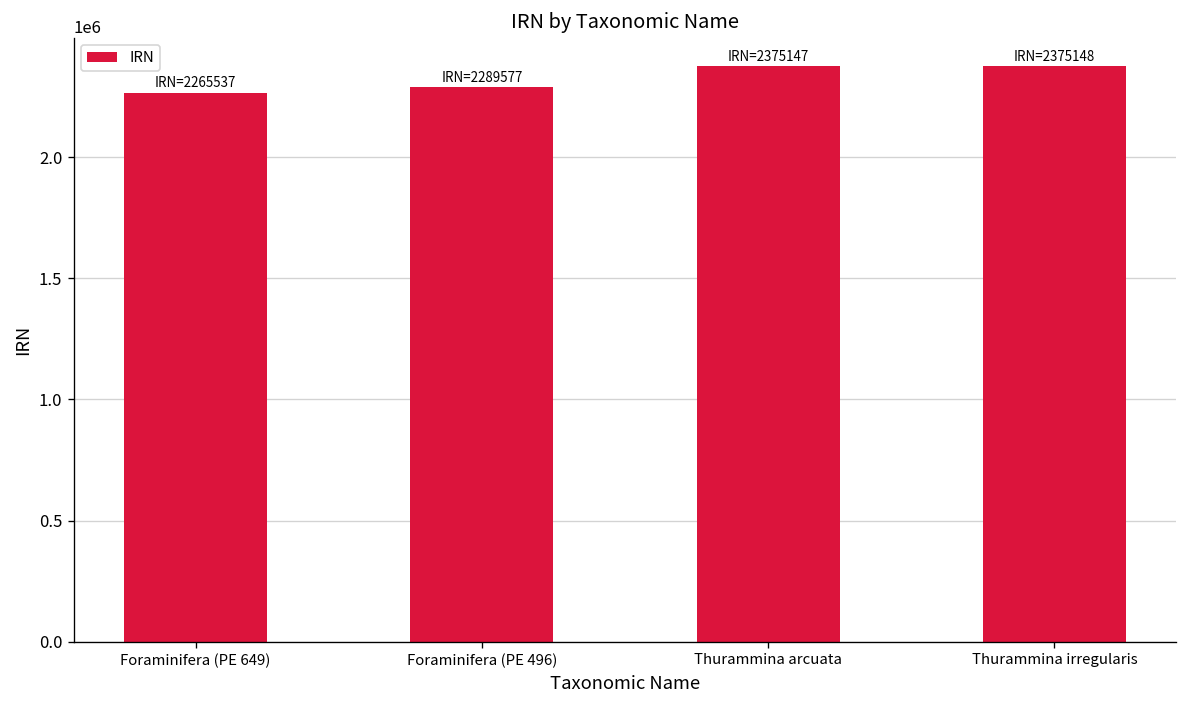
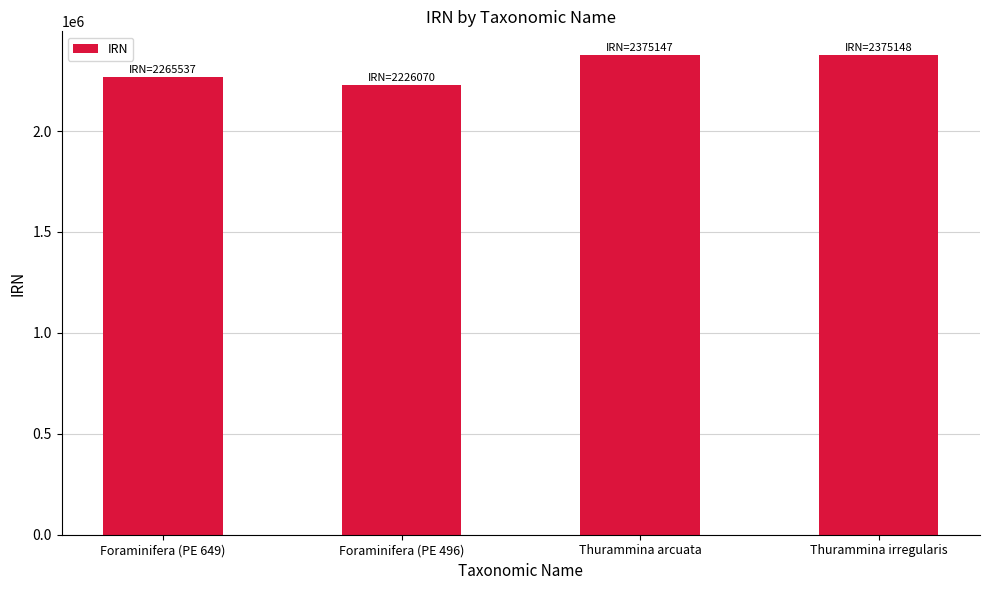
Foraminifera (PE 496): 2289577 -> 2226070
